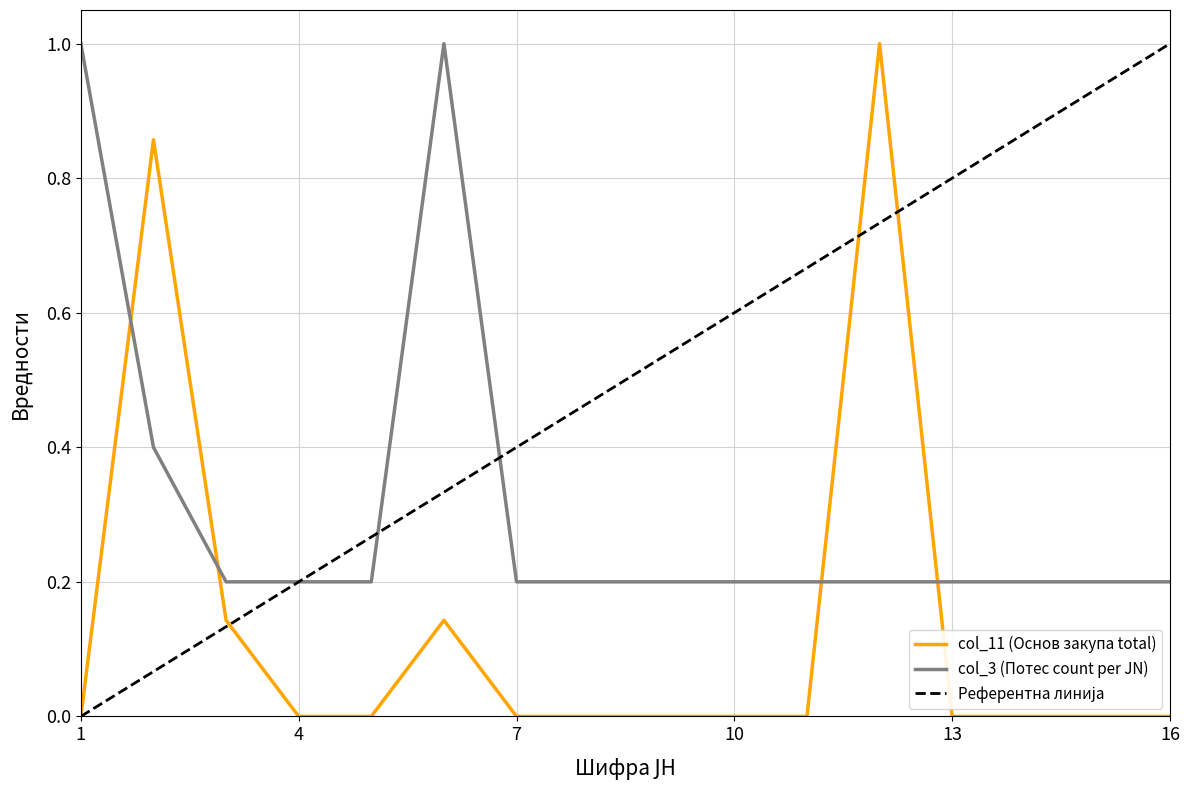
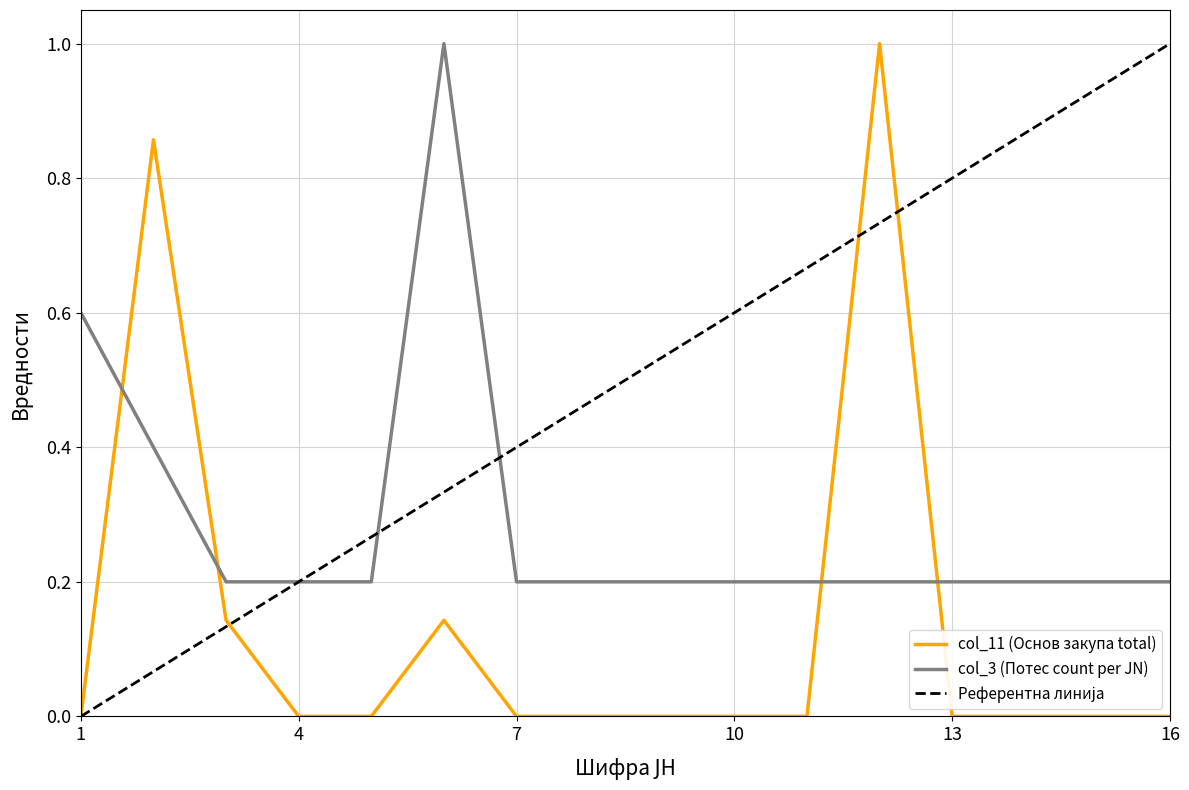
col_3 (Потес count per JN), 1: 1.00 -> 0.60
